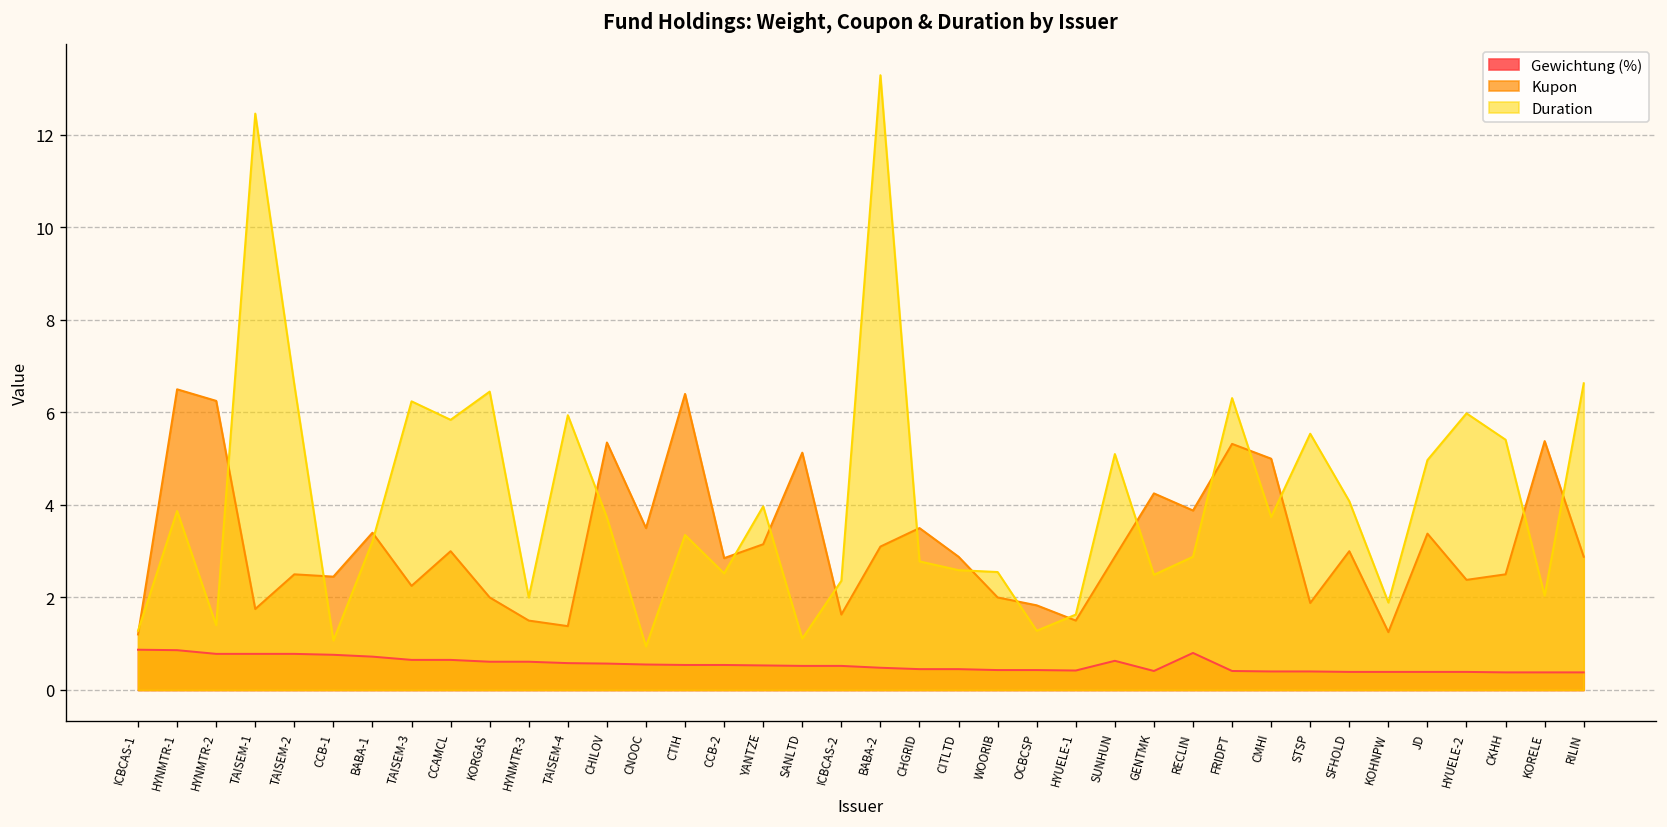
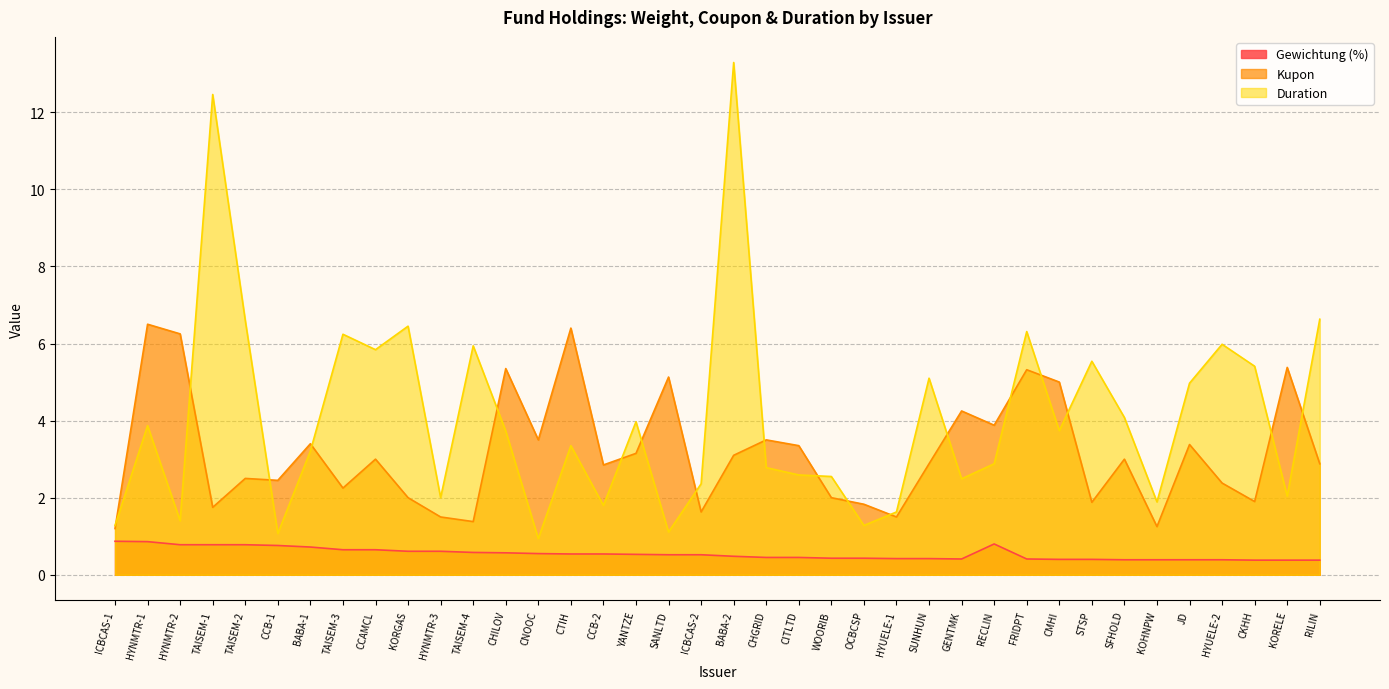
Duration, CCB-2: 2.5 -> 1.8
Kupon, CITLTD: 2.9 -> 3.4
Gewichtung (%), SUNHUN: 0.6 -> 0.4
Kupon, CKHH: 2.5 -> 1.9
